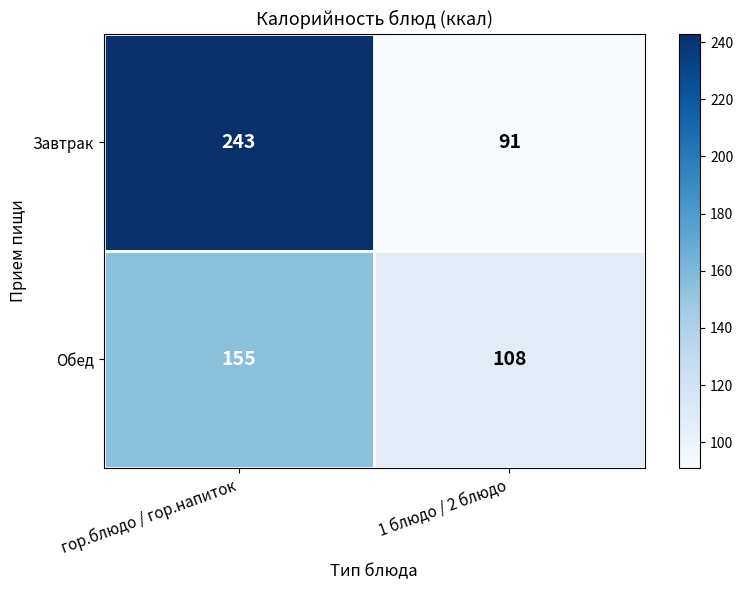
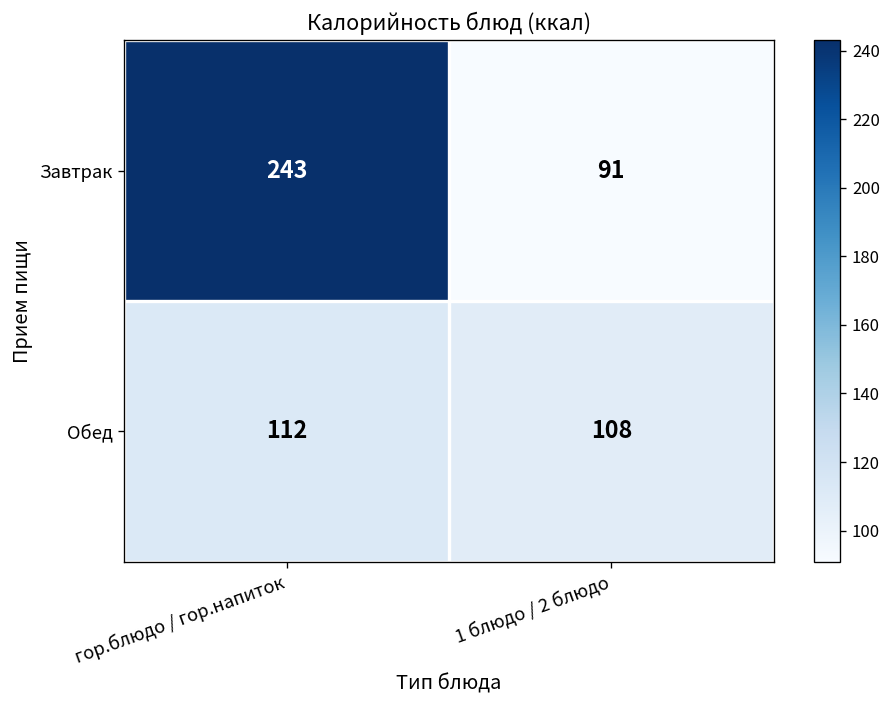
Обед, гор.блюдо / гор.напиток: 155 -> 112
